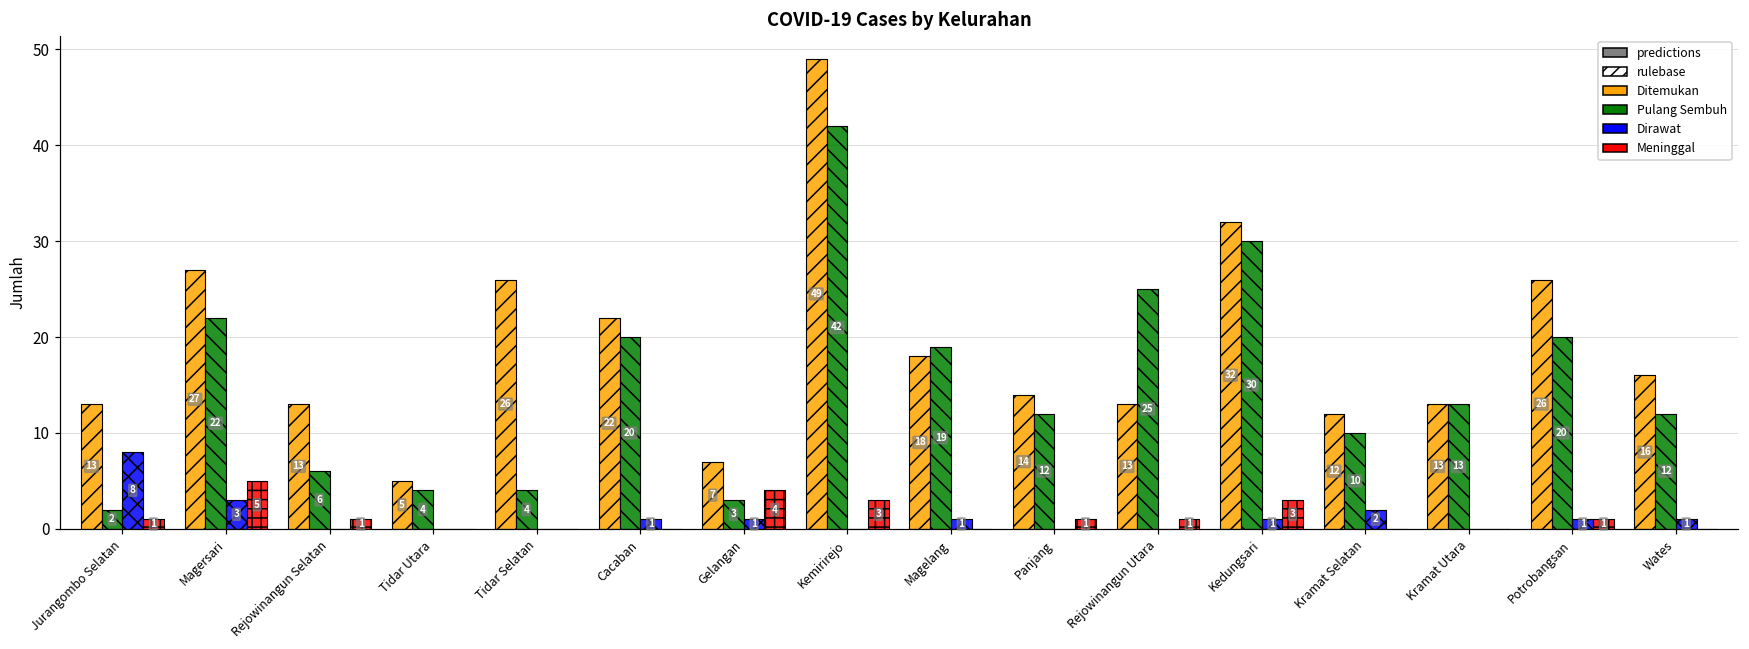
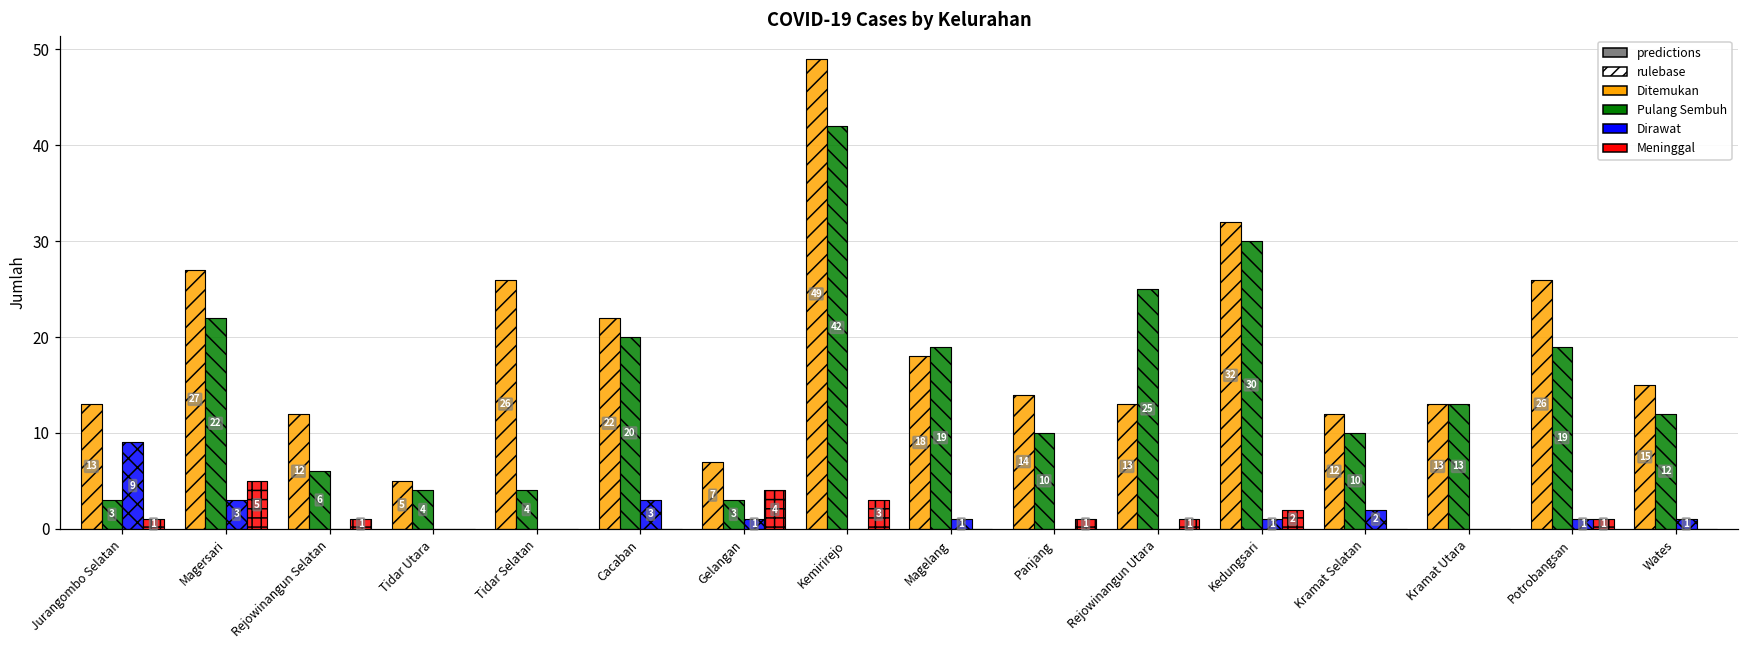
Pulang Sembuh, Jurangombo Selatan: 2 -> 3
Dirawat, Jurangombo Selatan: 8 -> 9
Ditemukan, Rejowinangun Selatan: 13 -> 12
Dirawat, Cacaban: 1 -> 3
Pulang Sembuh, Panjang: 12 -> 10
Meninggal, Kedungsari: 3 -> 2
Pulang Sembuh, Potrobangsan: 20 -> 19
Ditemukan, Wates: 16 -> 15
